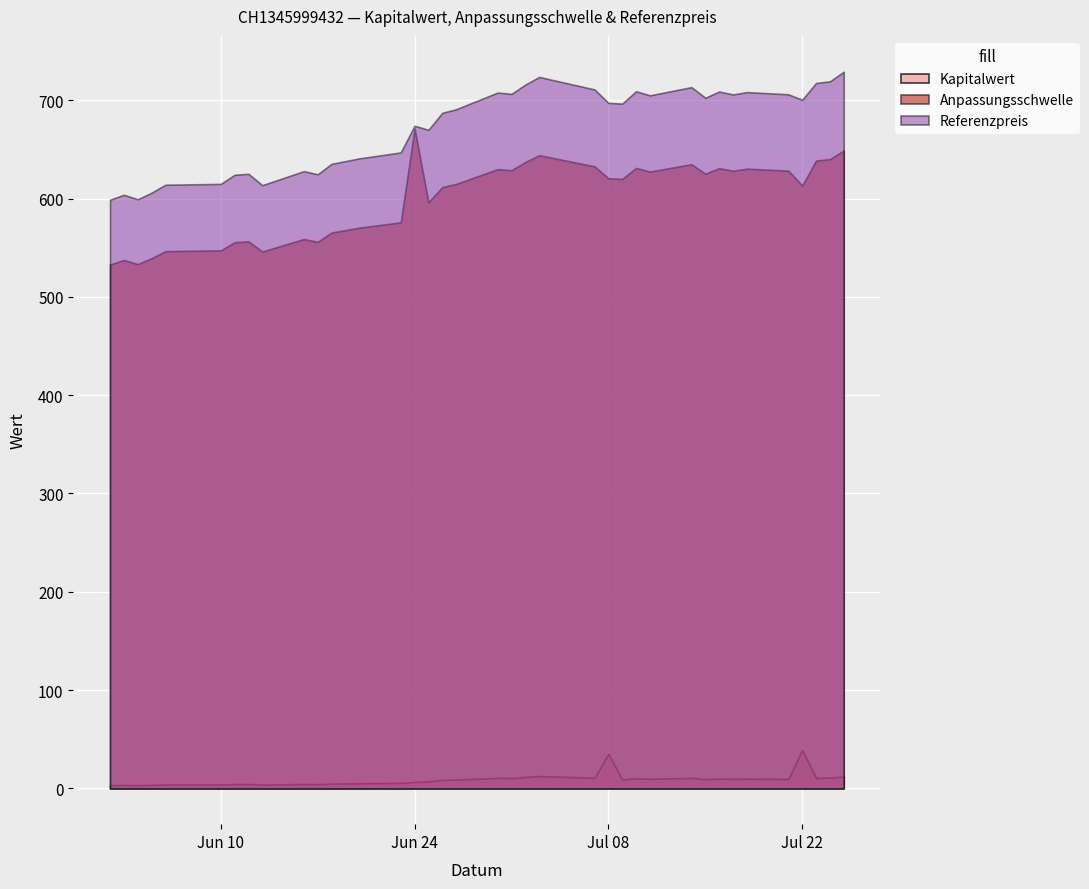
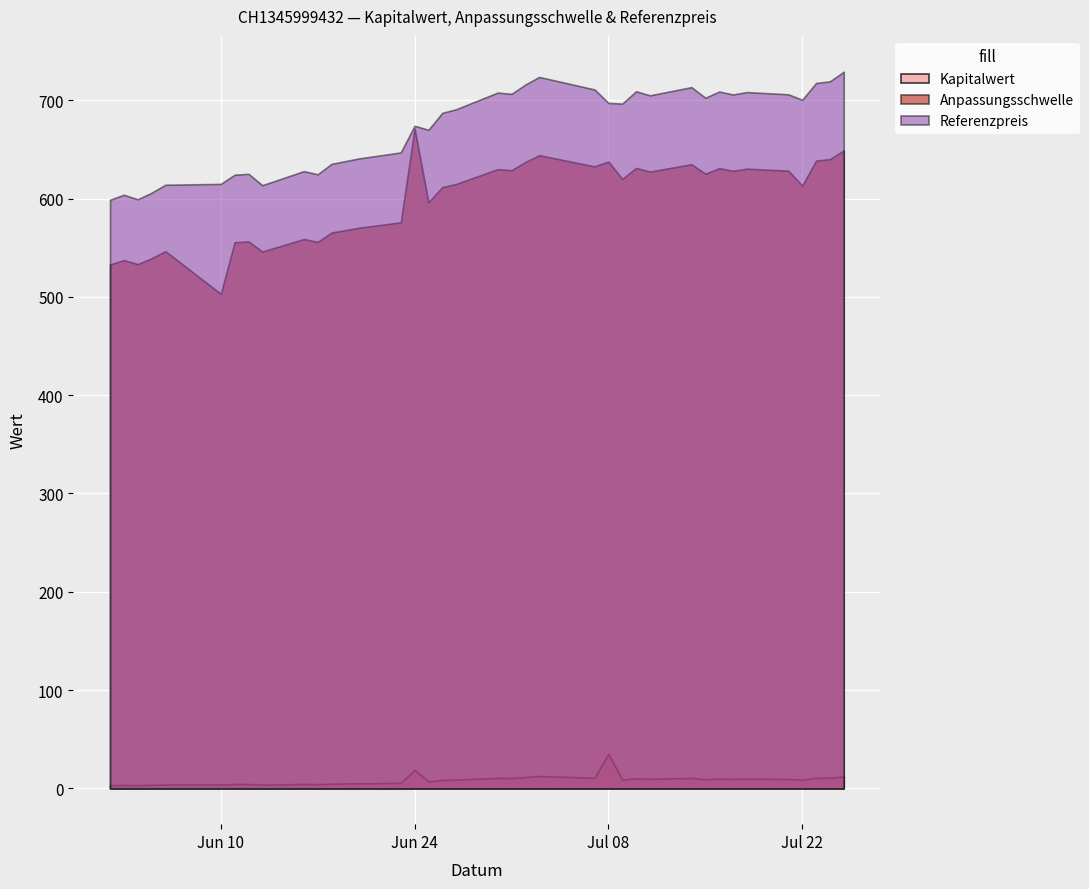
Anpassungsschwelle, Jun 10: 550 -> 500
Kapitalwert, Jun 24: 10 -> 20
Anpassungsschwelle, Jul 08: 620 -> 640
Kapitalwert, Jul 22: 40 -> 10
